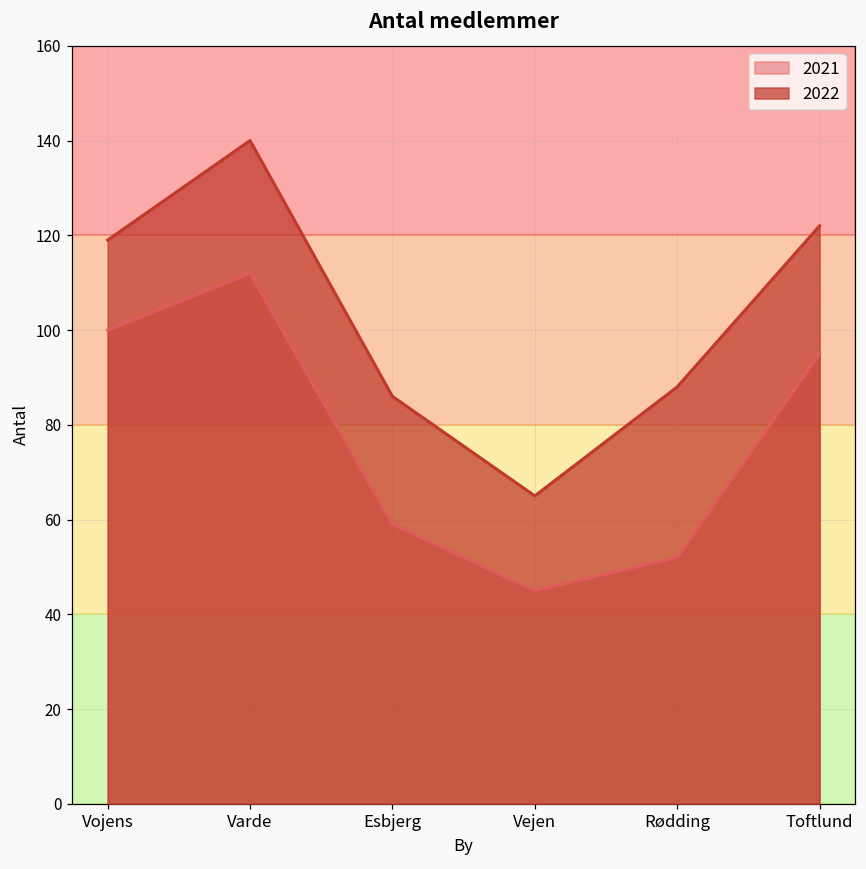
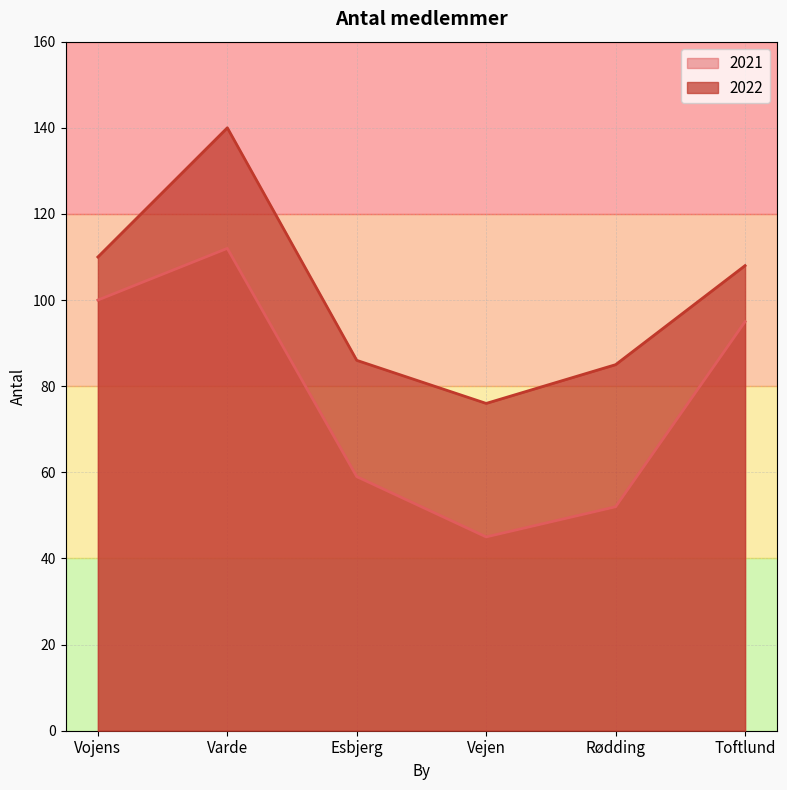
2022, Vojens: 119 -> 110
2022, Vejen: 65 -> 76
2022, Rødding: 88 -> 85
2022, Toftlund: 122 -> 108
